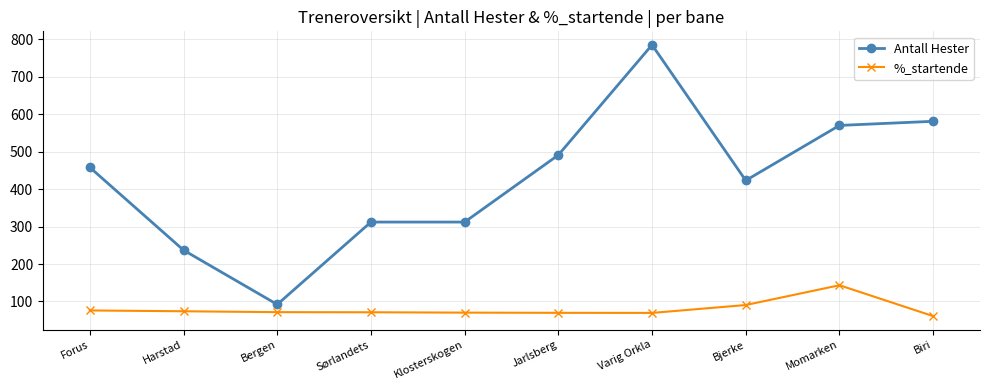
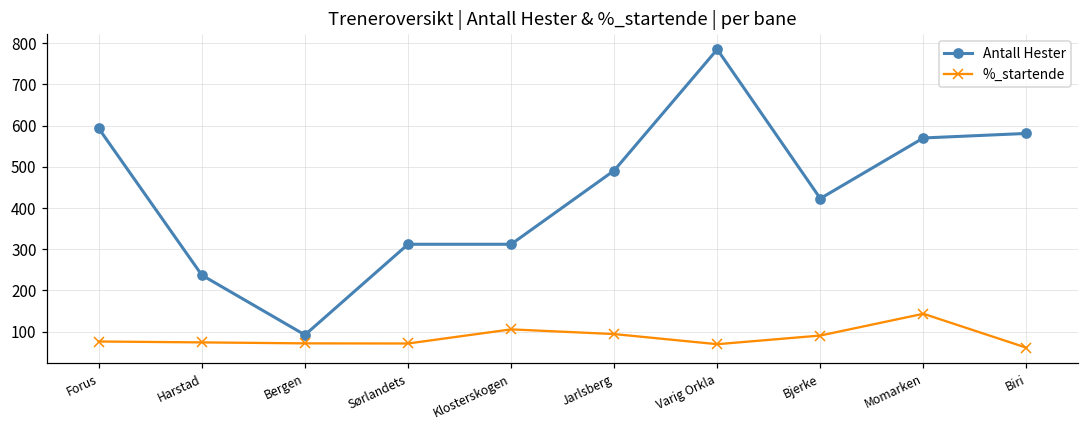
Antall Hester, Forus: 460 -> 590
%_startende, Klosterskogen: 70 -> 110
%_startende, Jarlsberg: 70 -> 90
